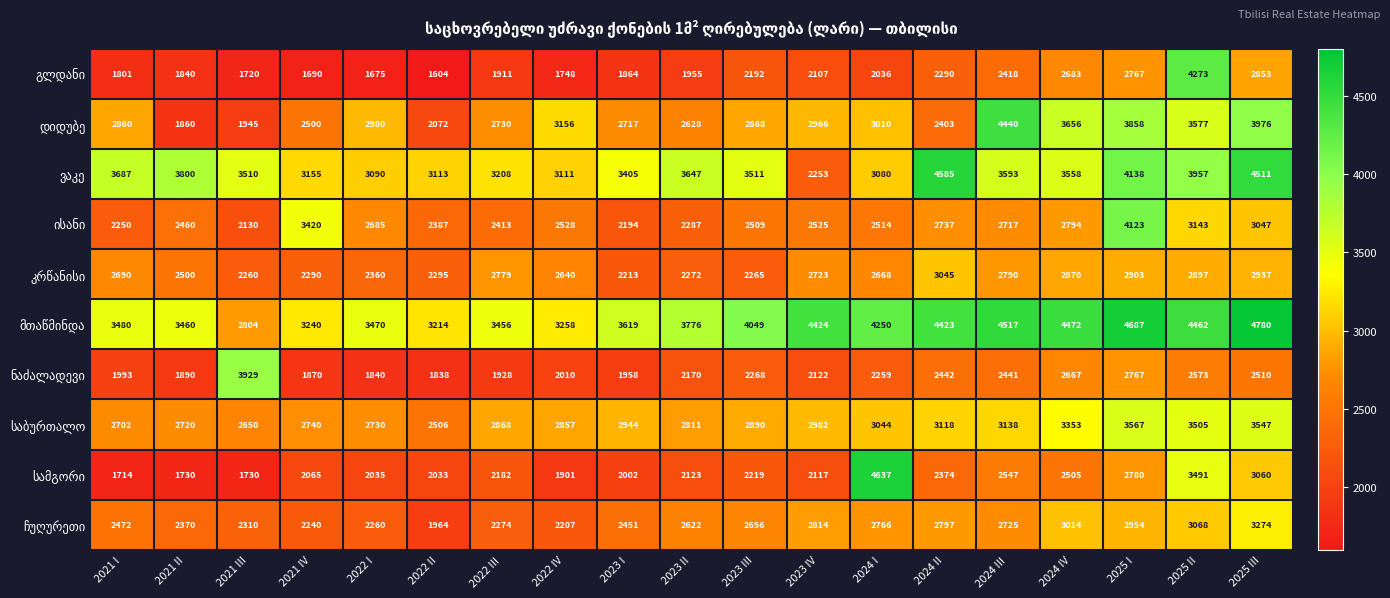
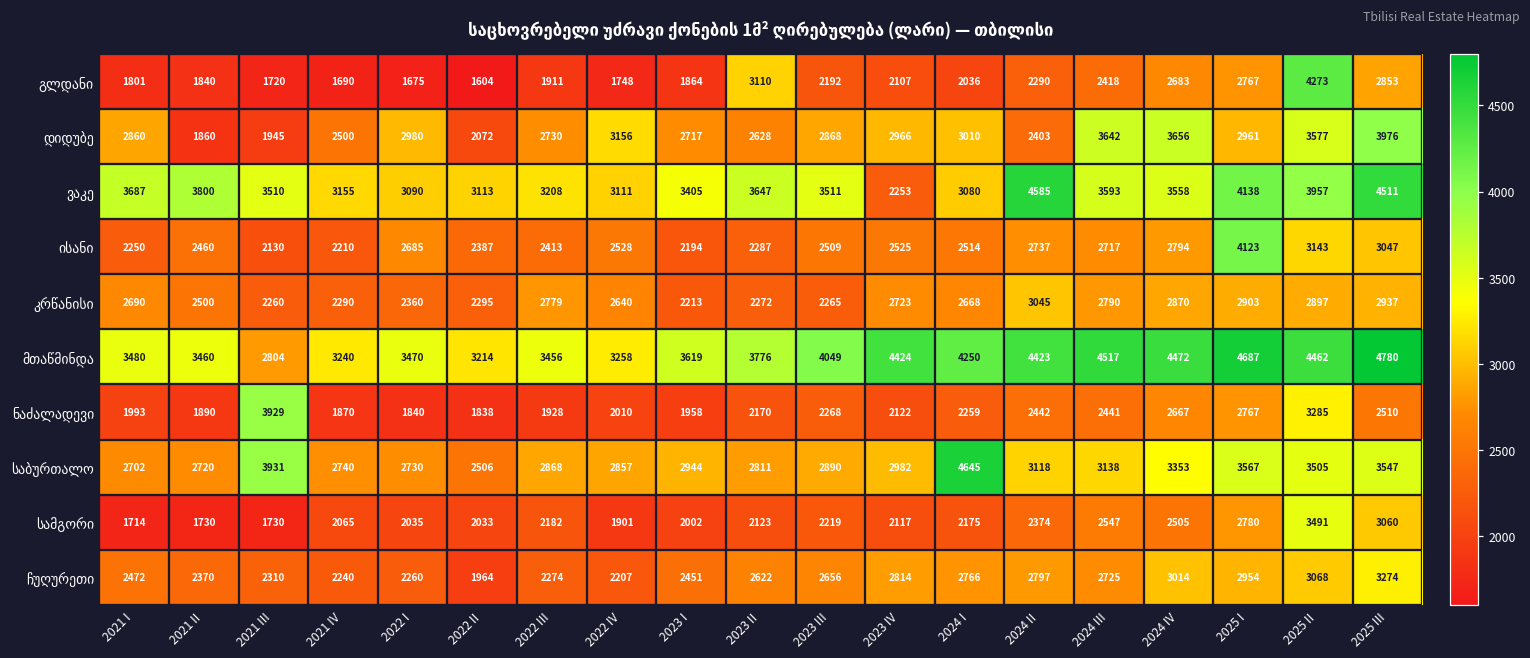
გლდანი, 2023 II: 1955 -> 3110
დიდუბე, 2024 III: 4440 -> 3642
დიდუბე, 2025 I: 3858 -> 2961
ისანი, 2021 IV: 3420 -> 2210
ნაძალადევი, 2025 II: 2573 -> 3285
საბურთალო, 2021 III: 2650 -> 3931
საბურთალო, 2024 I: 3044 -> 4645
სამგორი, 2024 I: 4637 -> 2175
